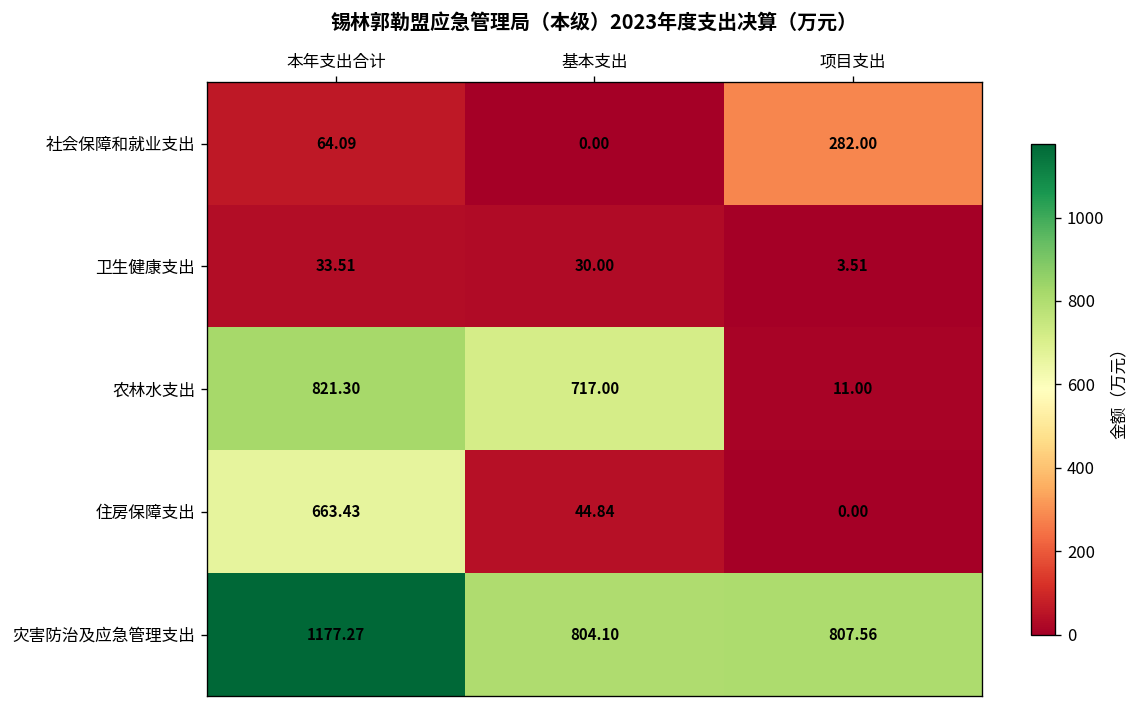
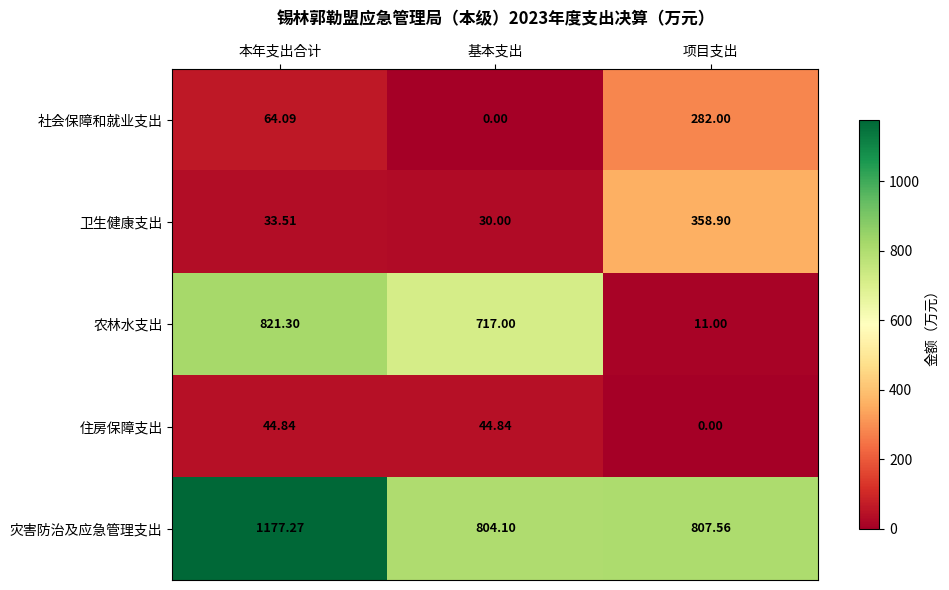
卫生健康支出, 项目支出: 3.51 -> 358.90
住房保障支出, 本年支出合计: 663.43 -> 44.84
